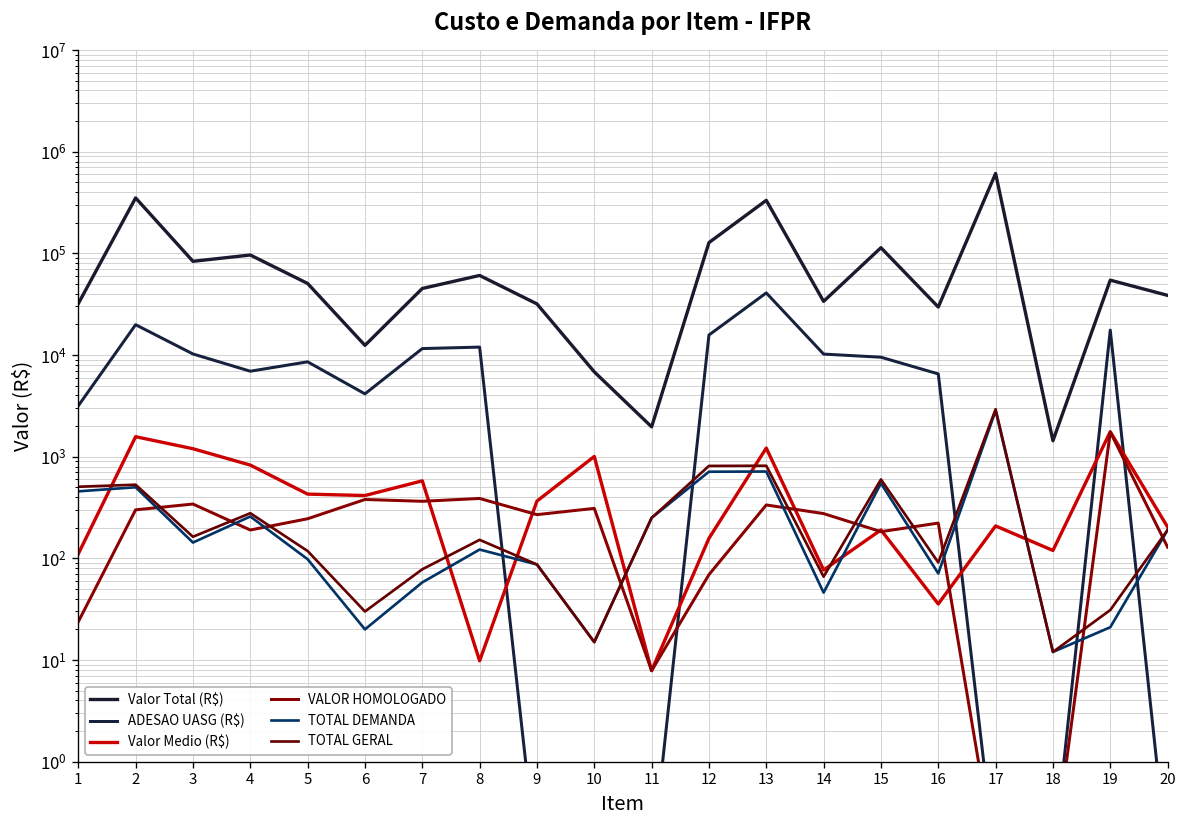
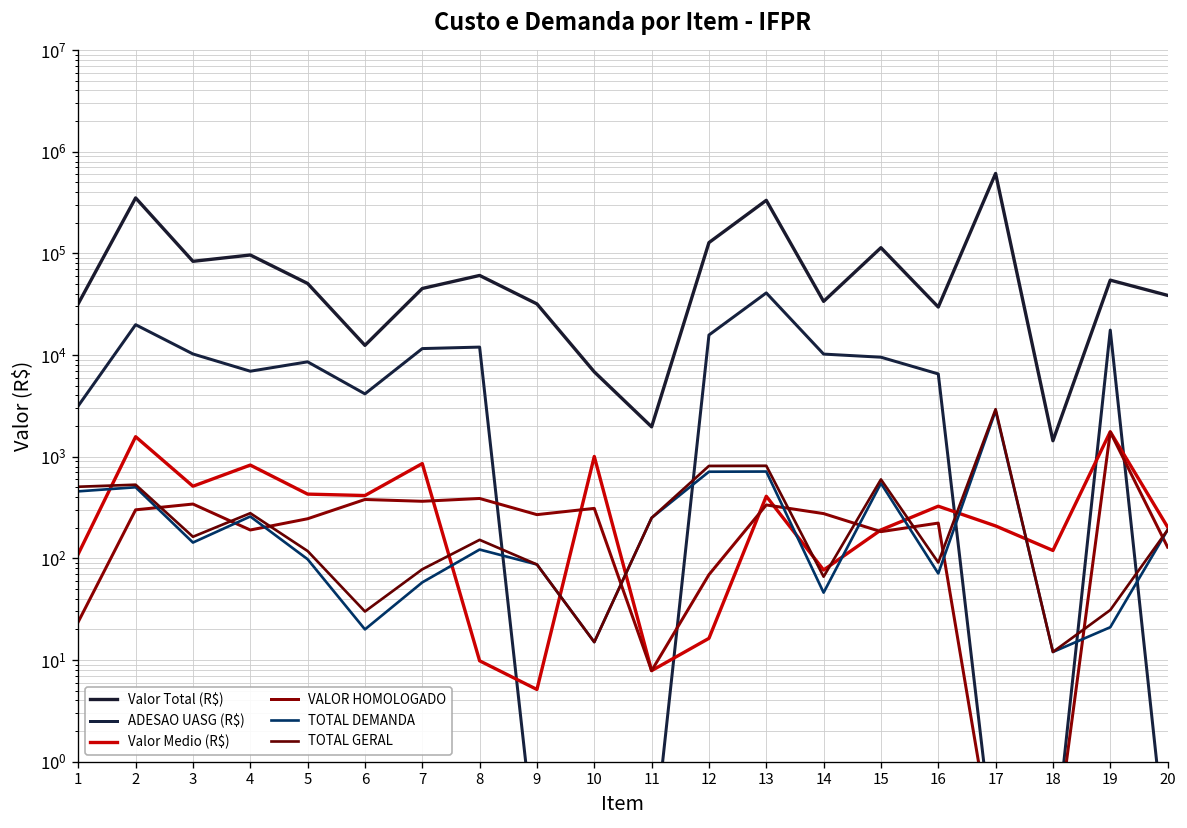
Valor Medio (R$), 3: 1200 -> 500
Valor Medio (R$), 7: 600 -> 900
Valor Medio (R$), 9: 370 -> 5
Valor Medio (R$), 12: 160 -> 16
Valor Medio (R$), 13: 1200 -> 400
Valor Medio (R$), 16: 36 -> 330
